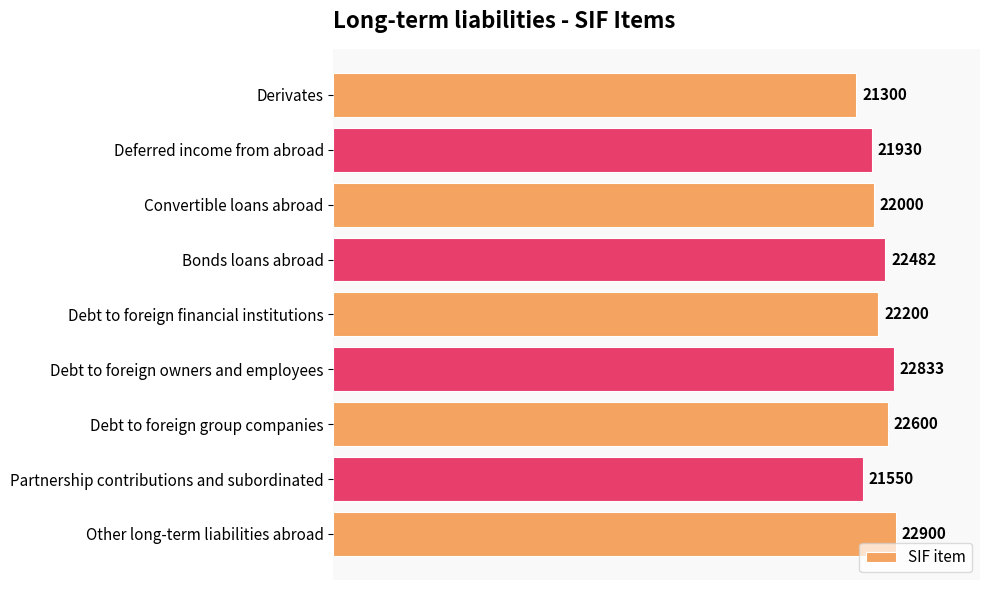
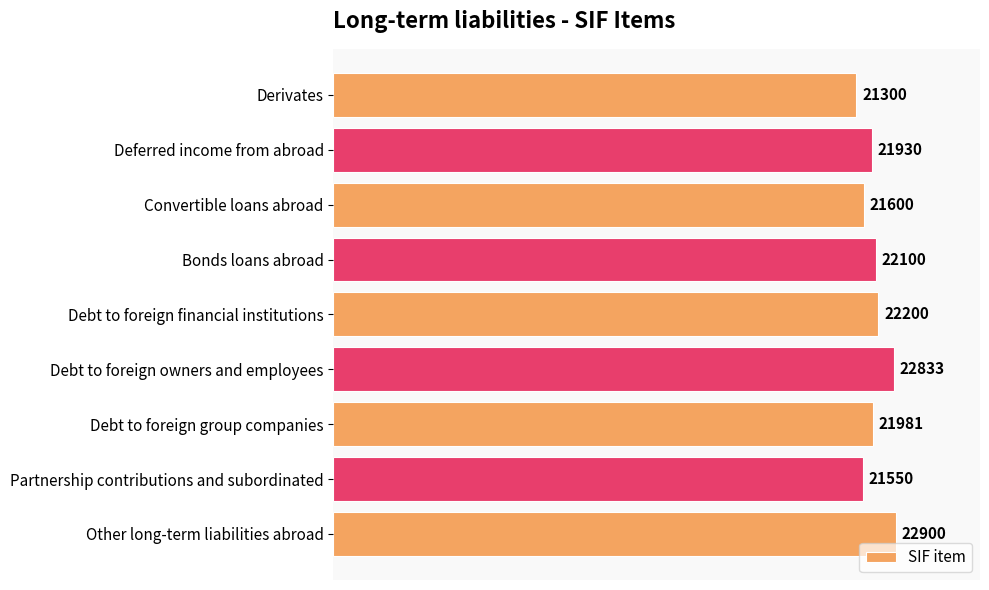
Convertible loans abroad: 22000 -> 21600
Bonds loans abroad: 22482 -> 22100
Debt to foreign group companies: 22600 -> 21981
